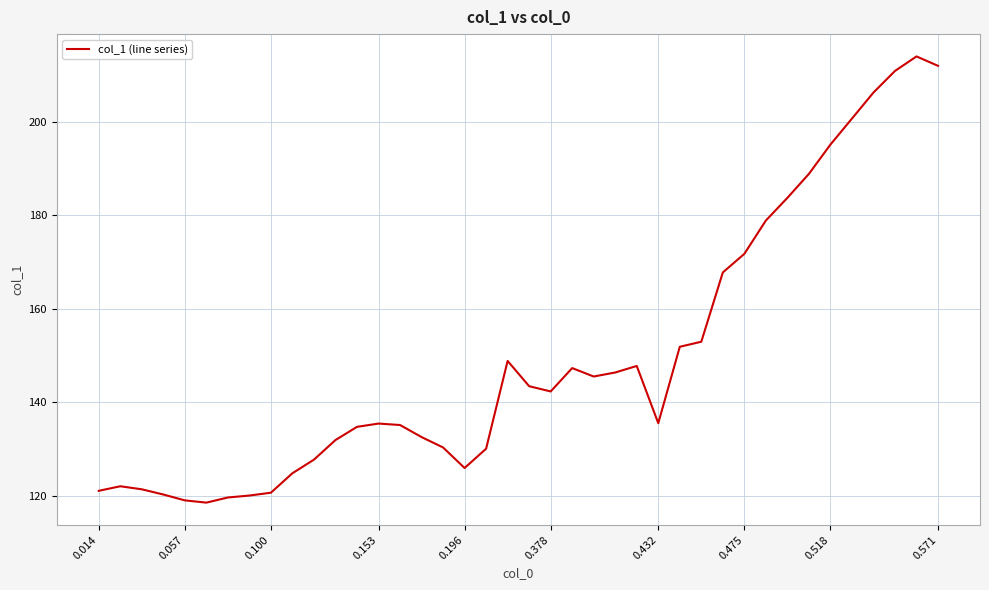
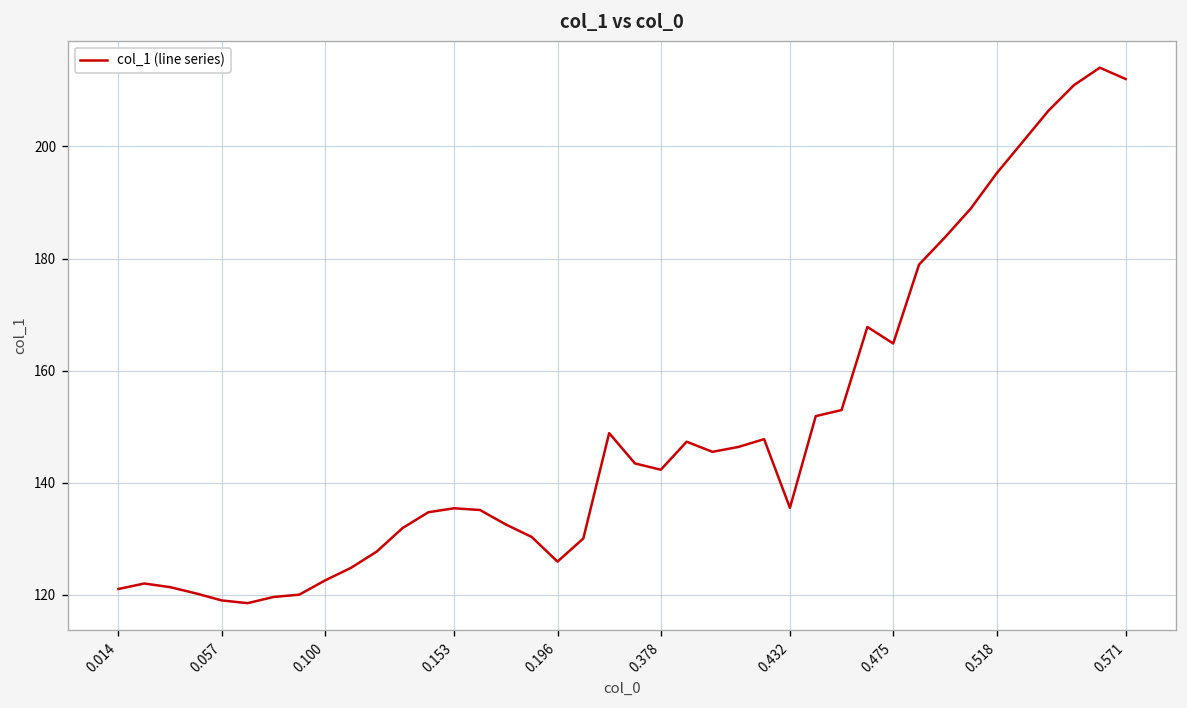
0.100: 121 -> 123
0.475: 172 -> 165
